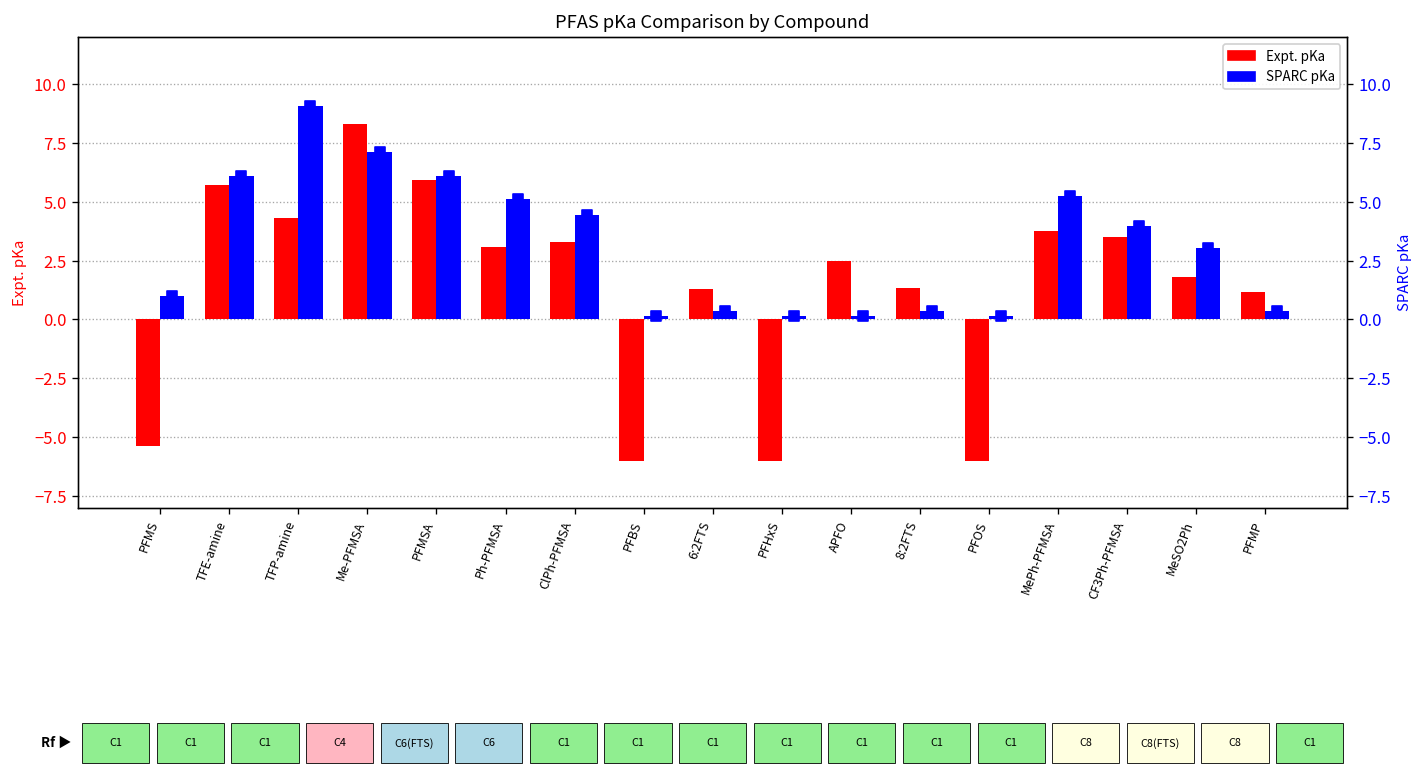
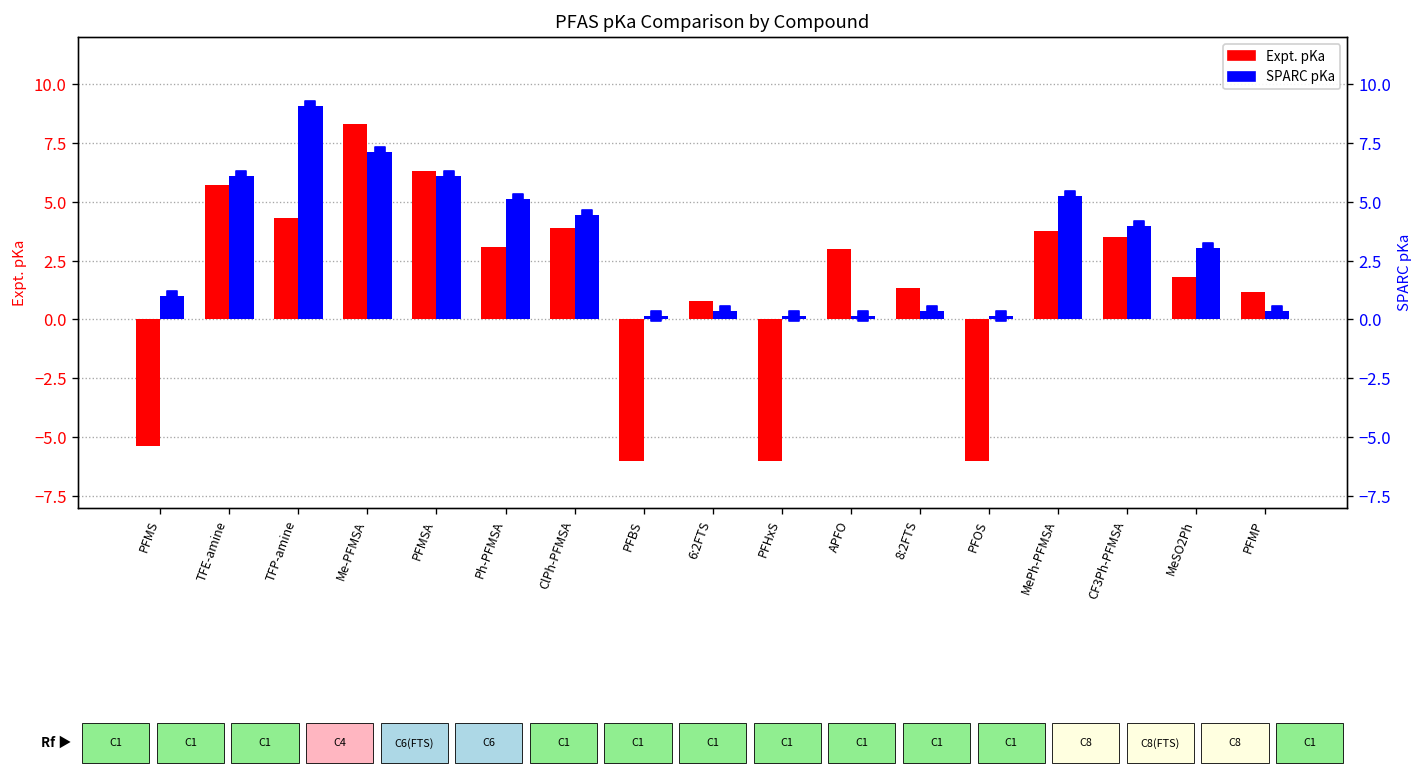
Expt. pKa, PFMSA: 5.9 -> 6.3
Expt. pKa, ClPh-PFMSA: 3.3 -> 3.9
Expt. pKa, 6:2FTS: 1.3 -> 0.8
Expt. pKa, APFO: 2.5 -> 3.0
